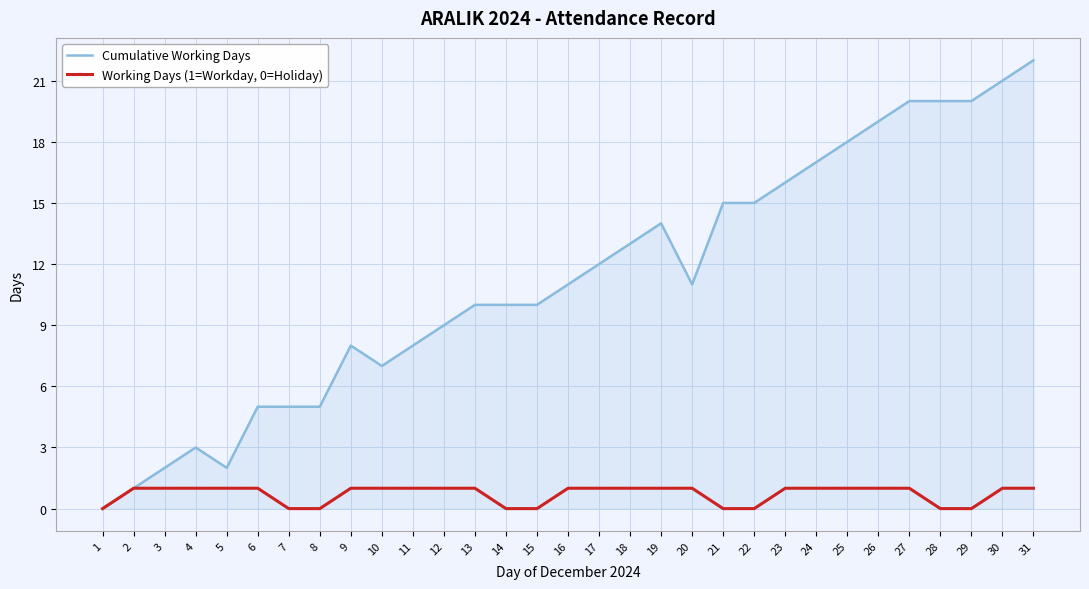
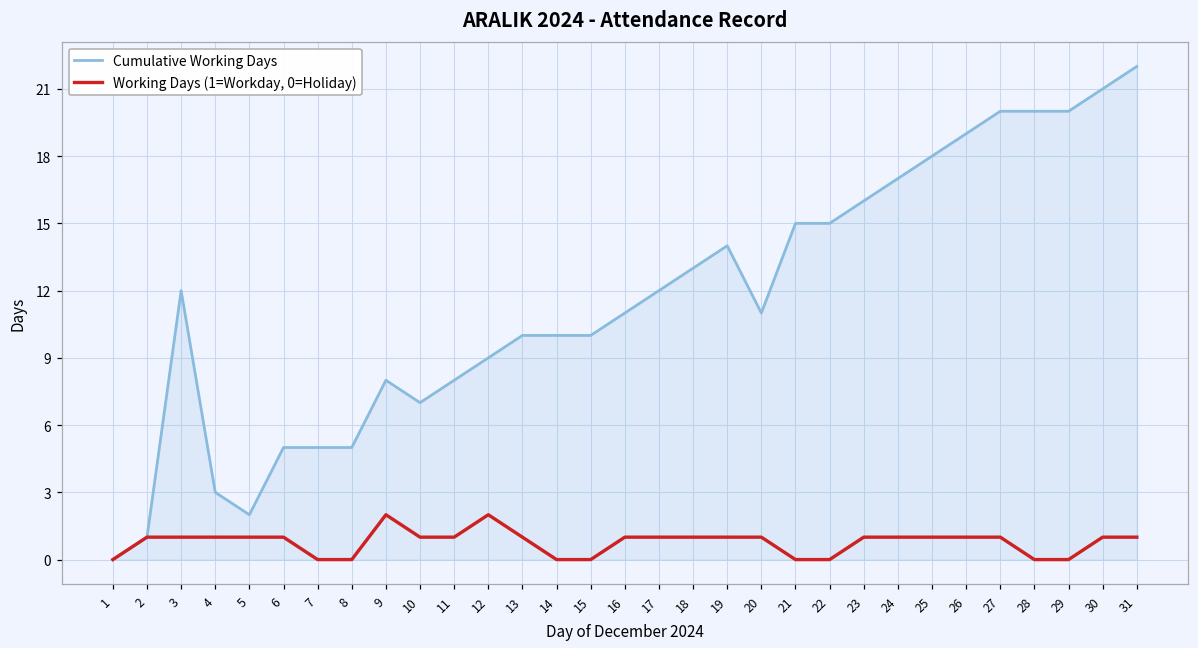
Cumulative Working Days, 3: 2 -> 12
Working Days (1=Workday, 0=Holiday), 9: 1 -> 2
Working Days (1=Workday, 0=Holiday), 12: 1 -> 2
